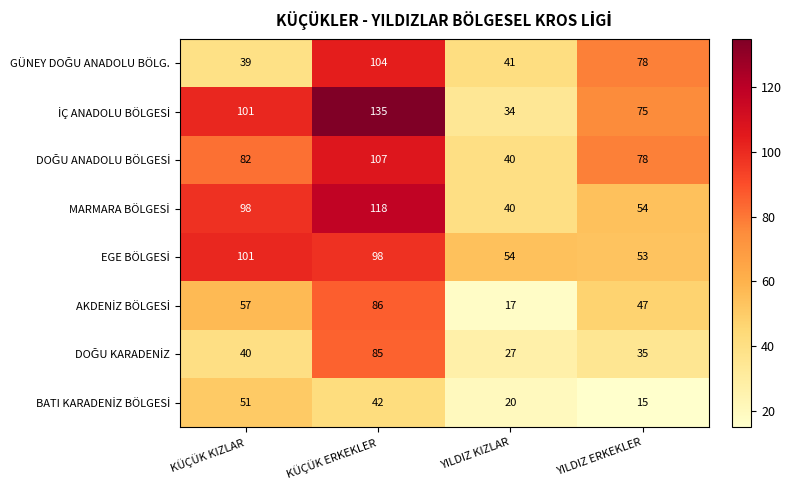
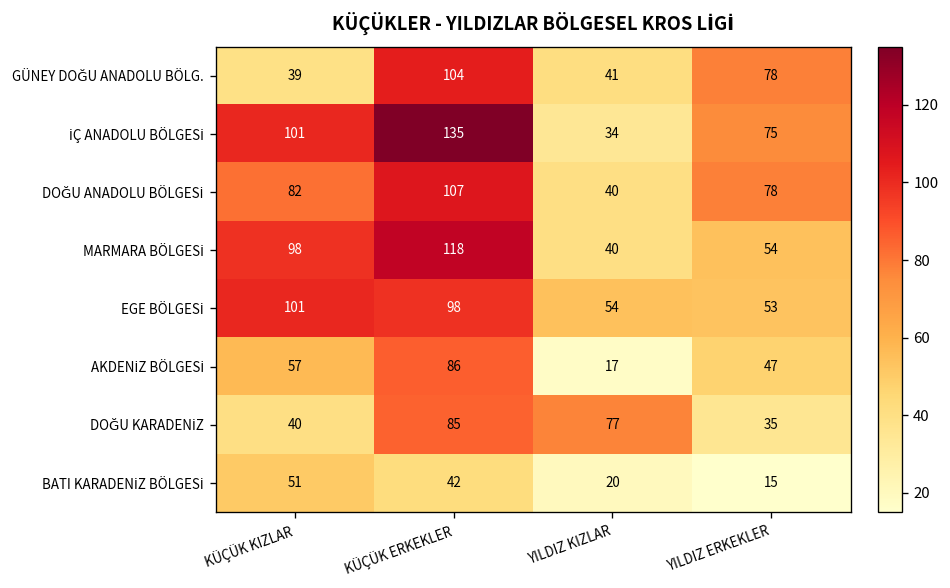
DOĞU KARADENİZ, YILDIZ KIZLAR: 27 -> 77
